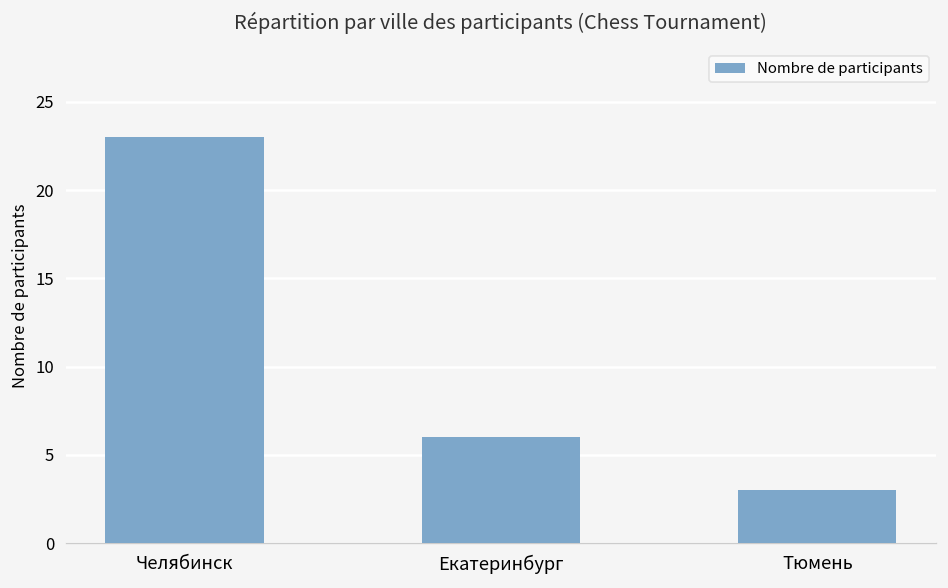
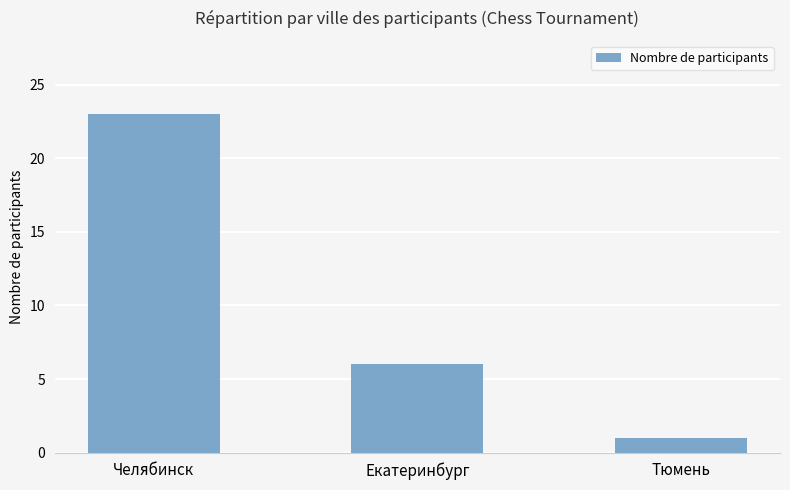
Тюмень: 3 -> 1
